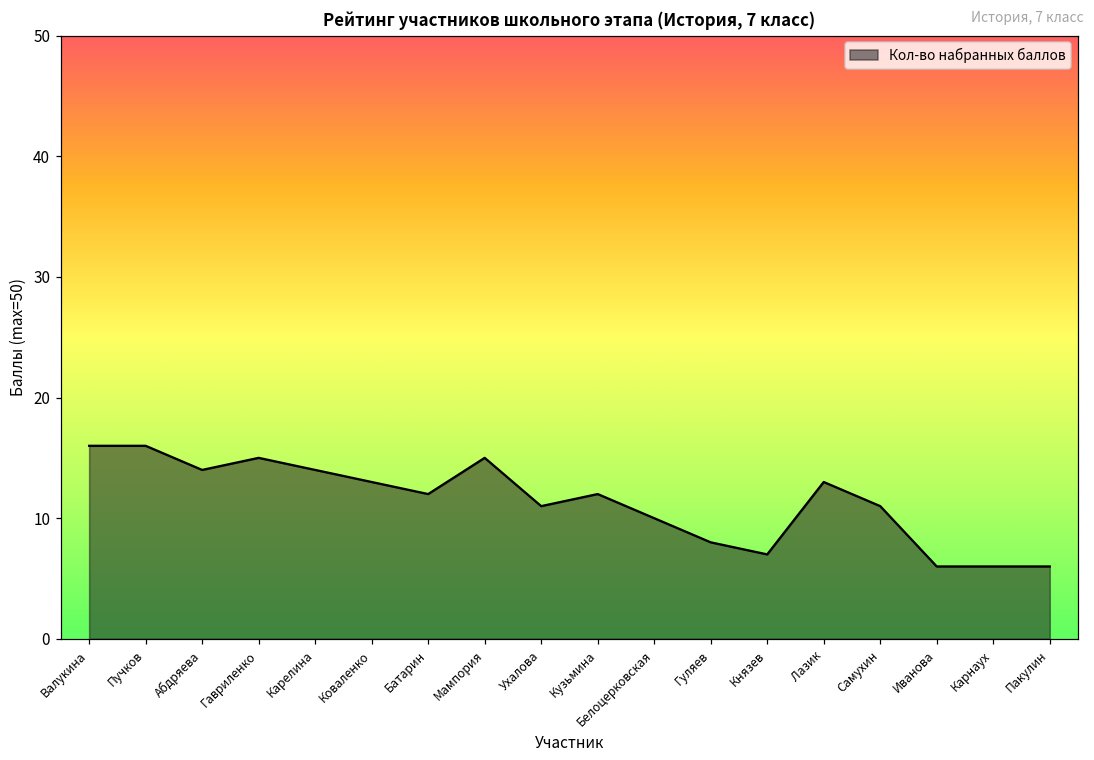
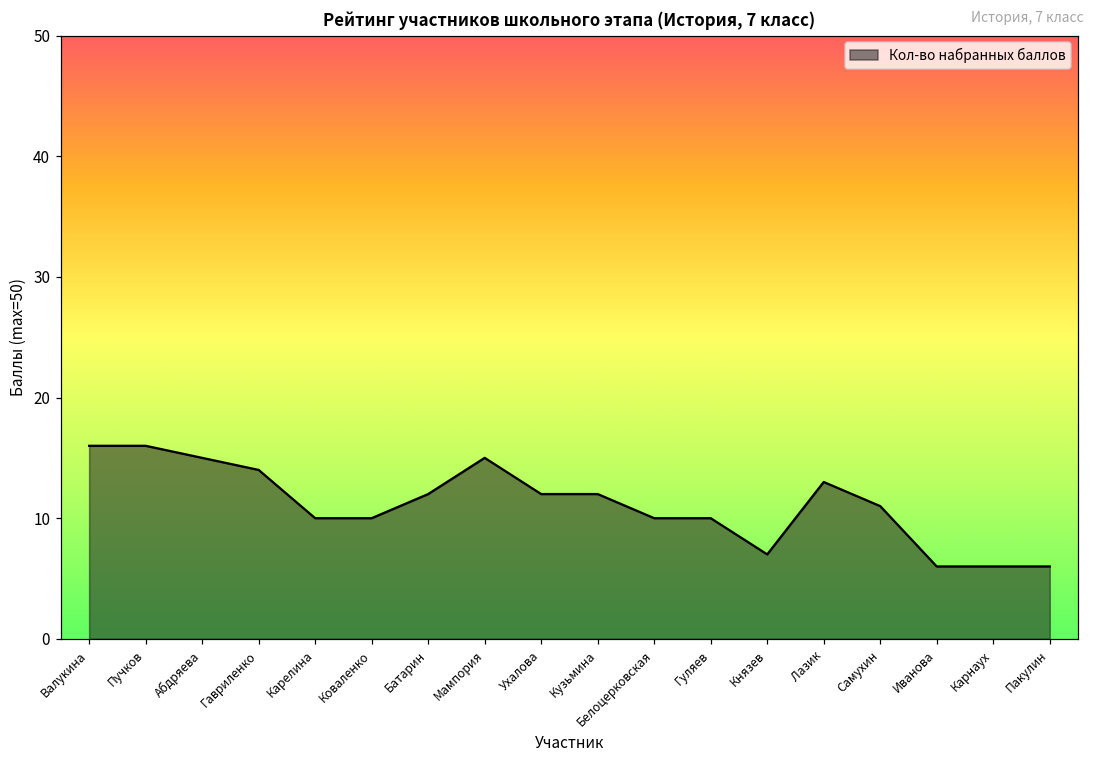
Абдряева: 14 -> 15
Гавриленко: 15 -> 14
Карелина: 14 -> 10
Коваленко: 13 -> 10
Ухалова: 11 -> 12
Гуляев: 8 -> 10
